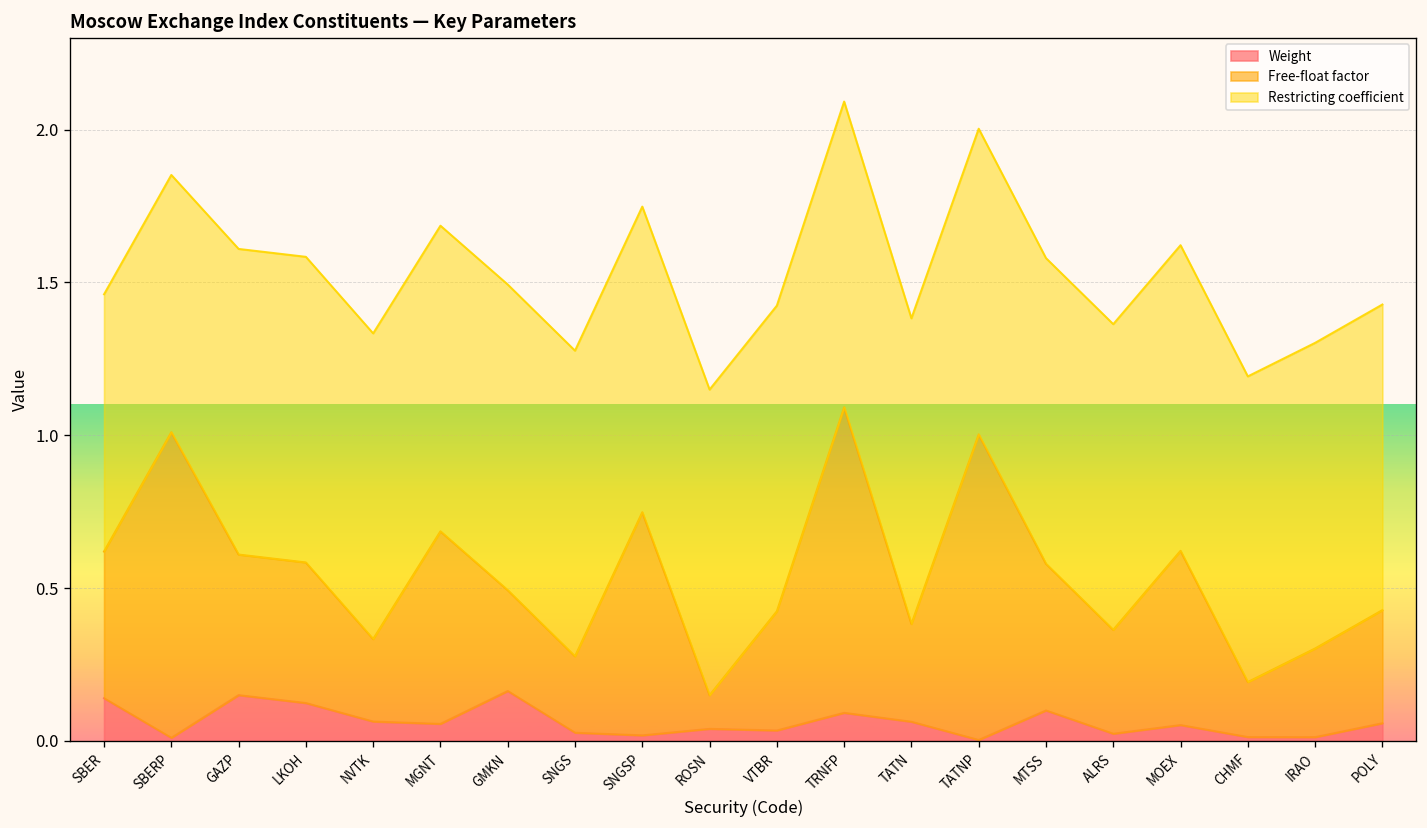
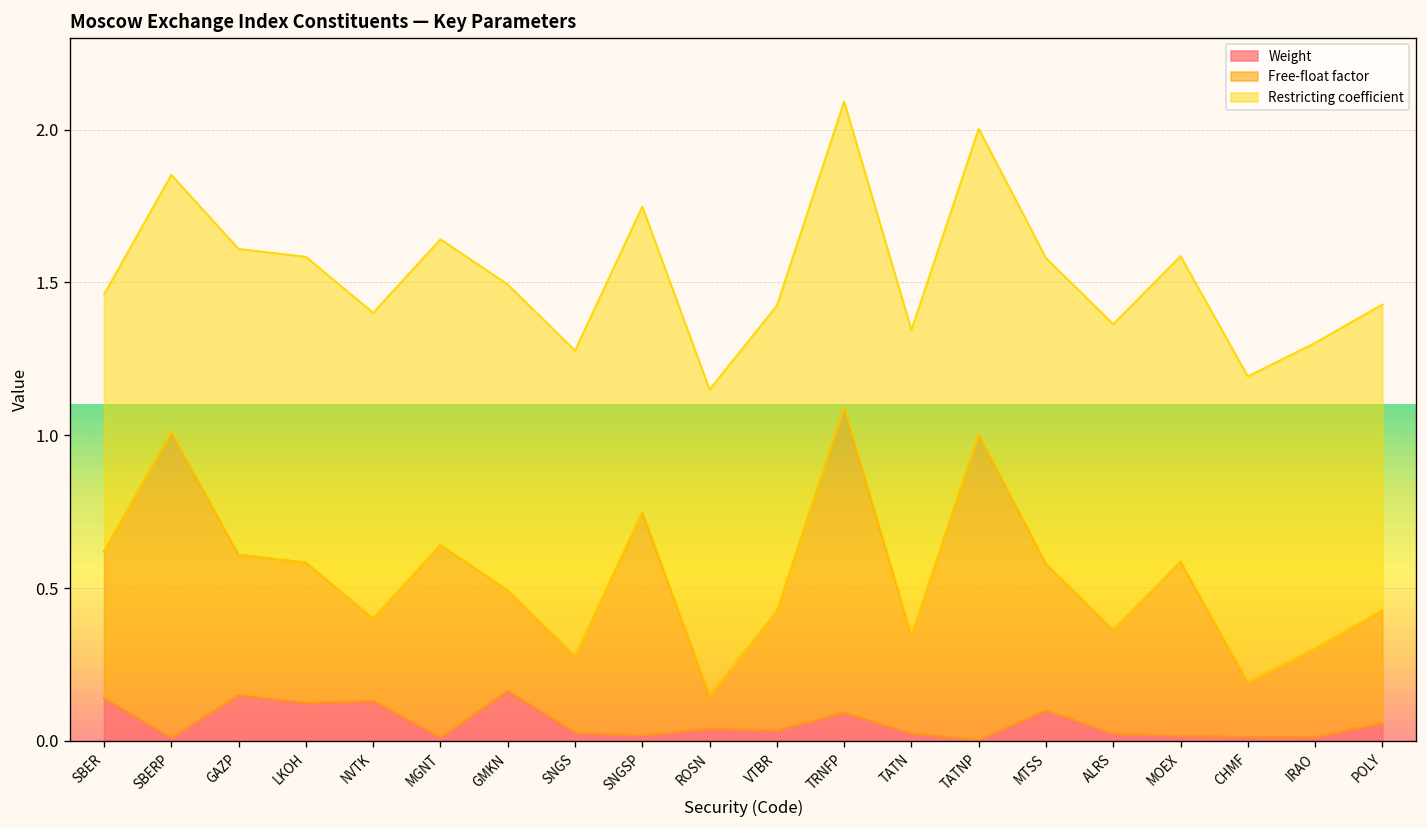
Weight, NVTK: 0.06 -> 0.13
Weight, MGNT: 0.06 -> 0.01
Weight, TATN: 0.06 -> 0.02
Weight, MOEX: 0.05 -> 0.02
